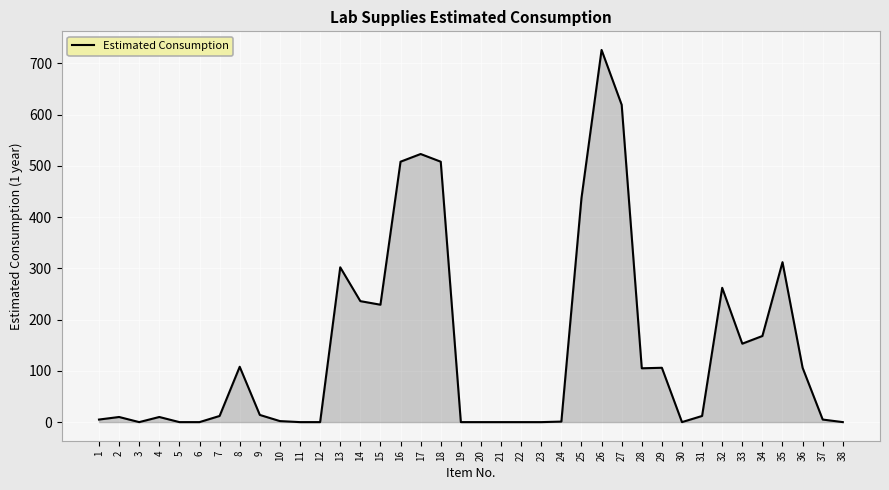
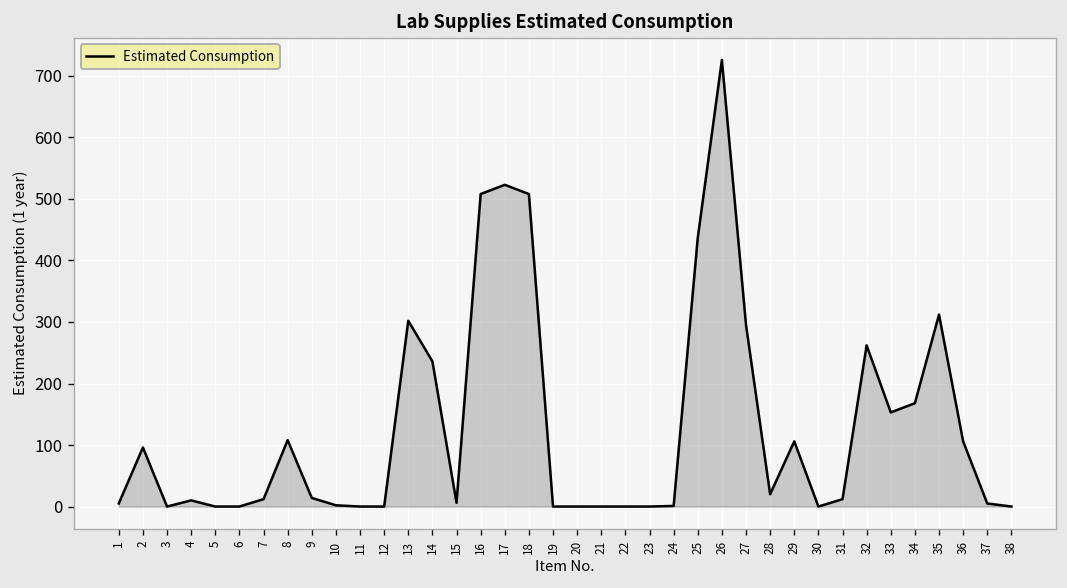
2: 10 -> 100
15: 230 -> 10
27: 620 -> 300
28: 110 -> 20
